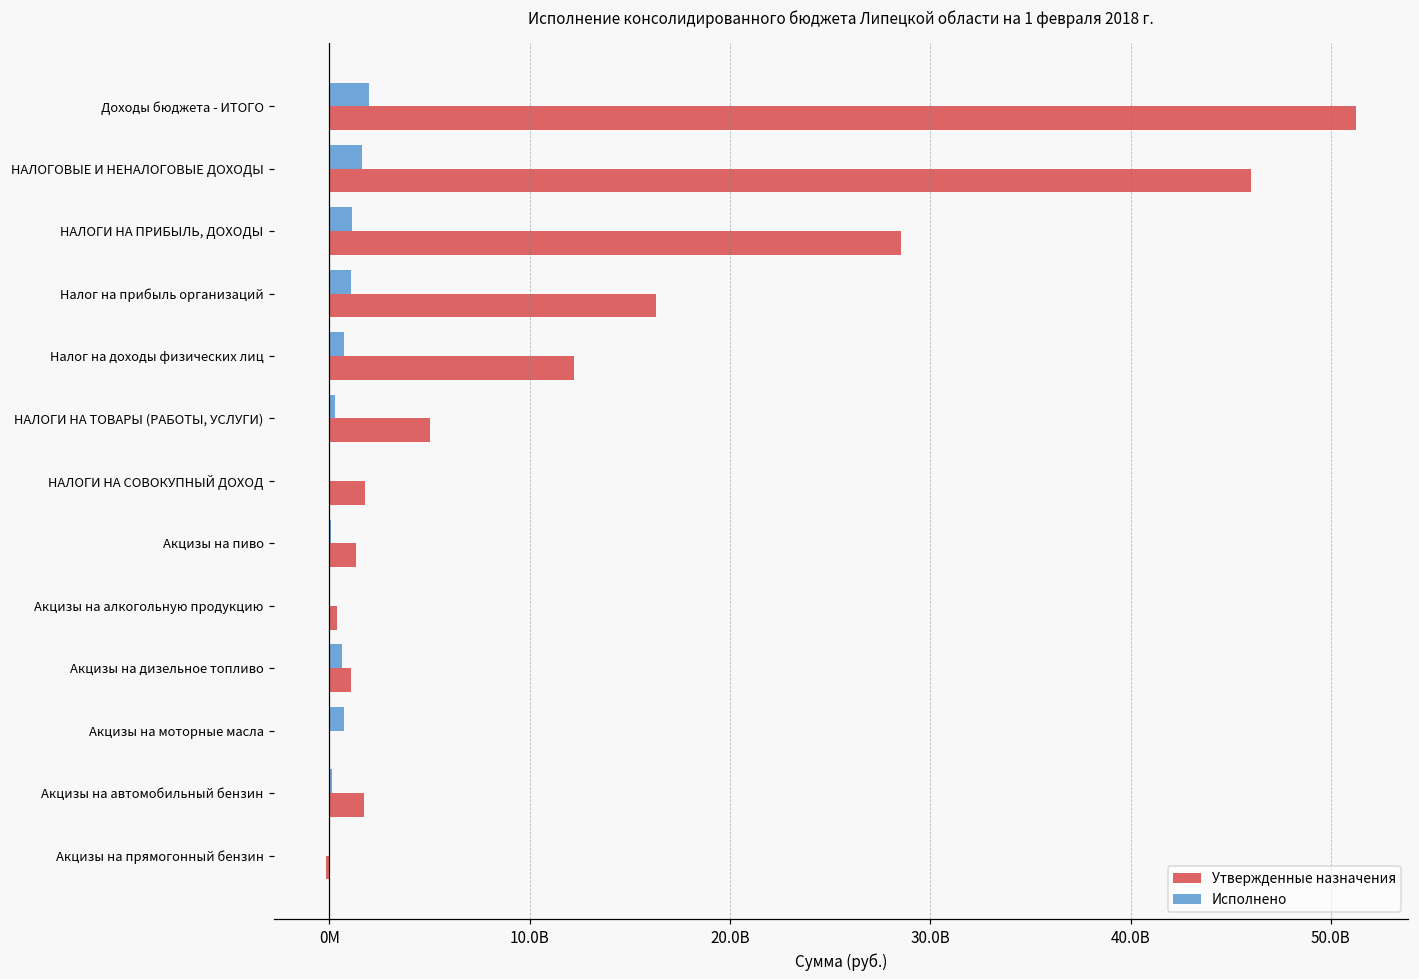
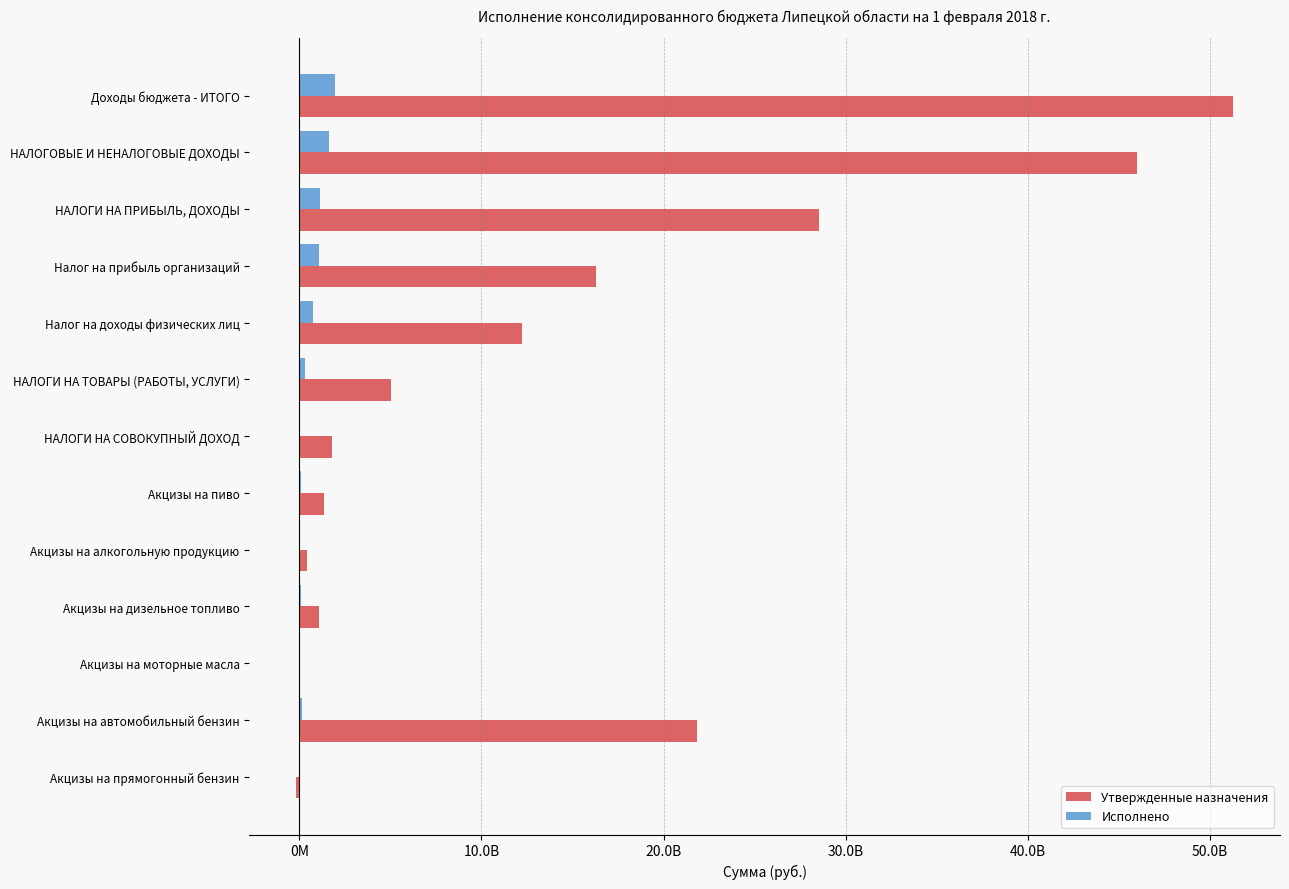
Исполнено, Акцизы на дизельное топливо: 600000000 -> 100000000
Исполнено, Акцизы на моторные масла: 700000000 -> 0
Утвержденные назначения, Акцизы на автомобильный бензин: 1700000000 -> 21900000000
